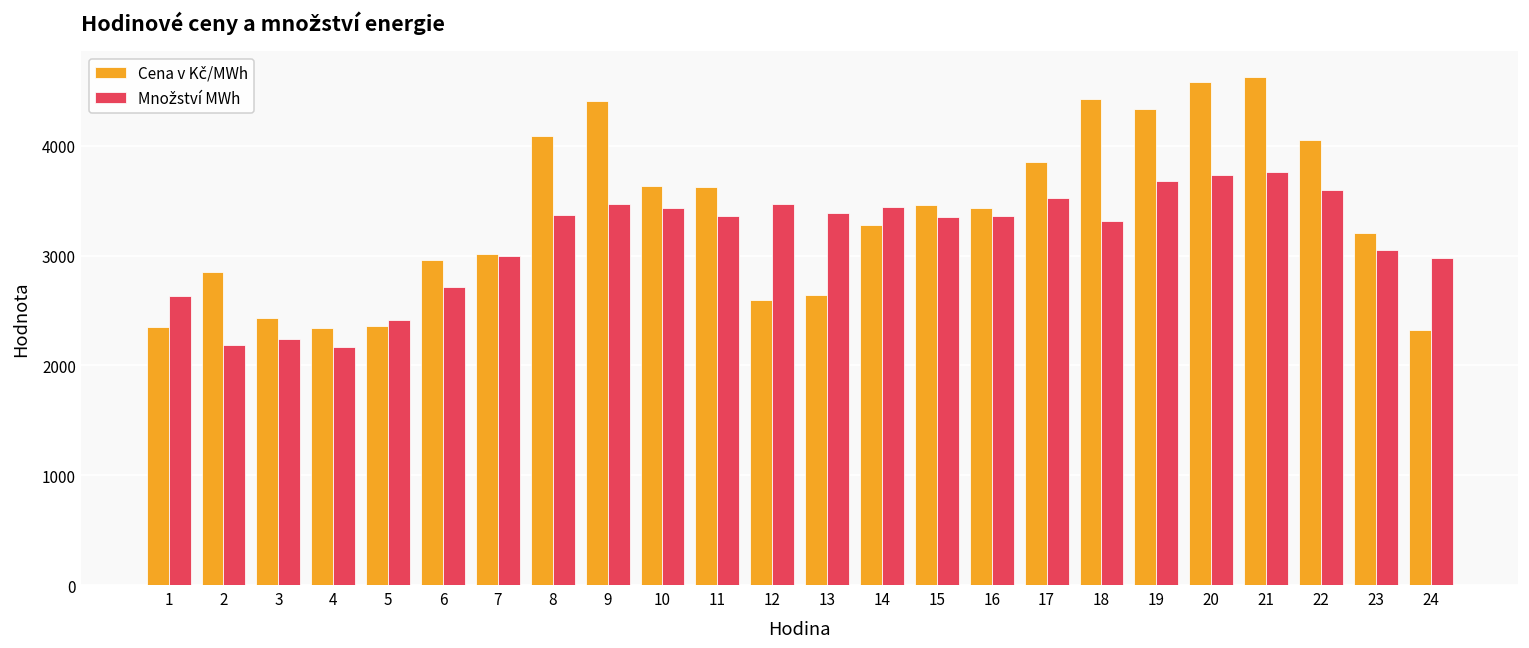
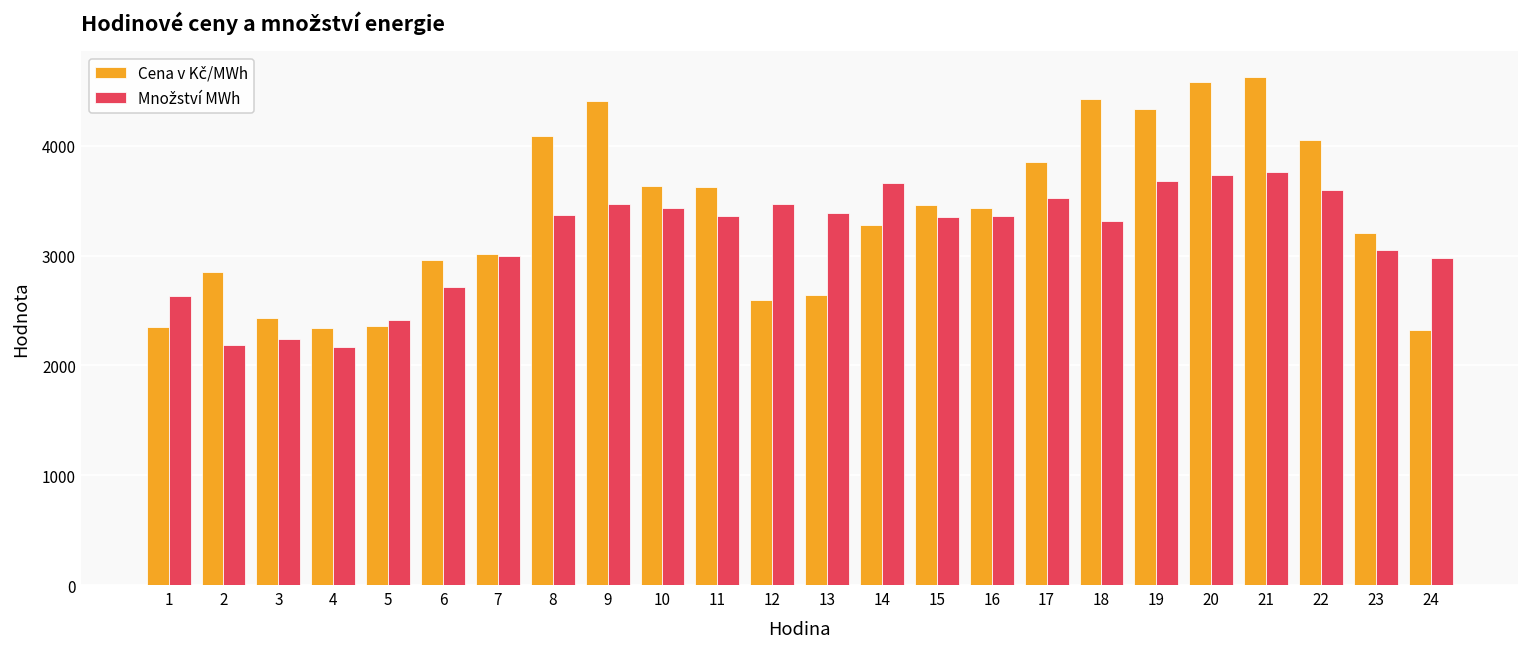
Množství MWh, 14: 3400 -> 3700
